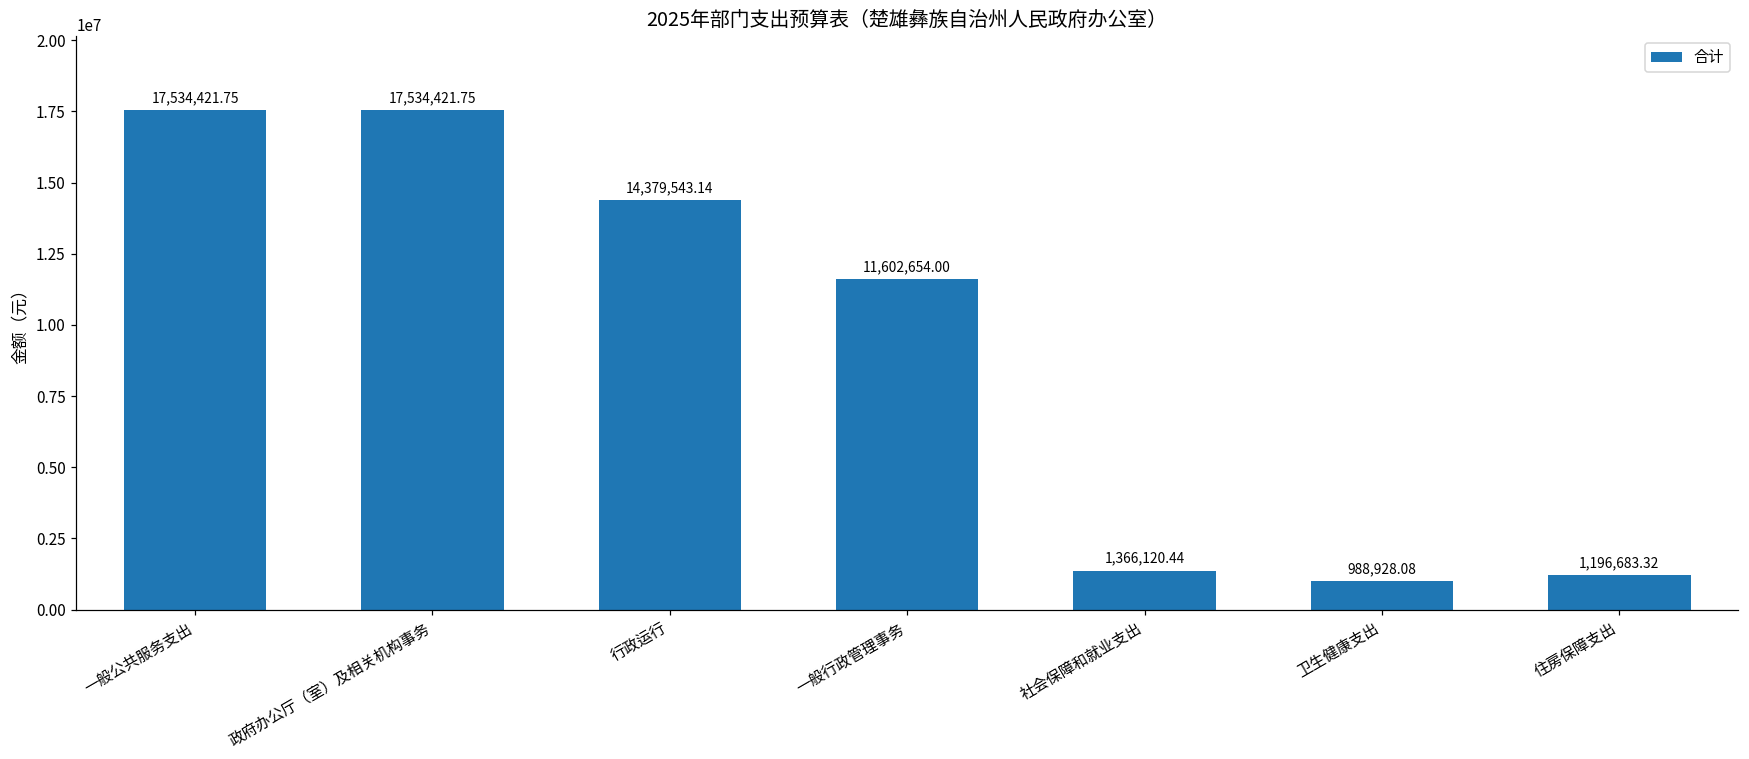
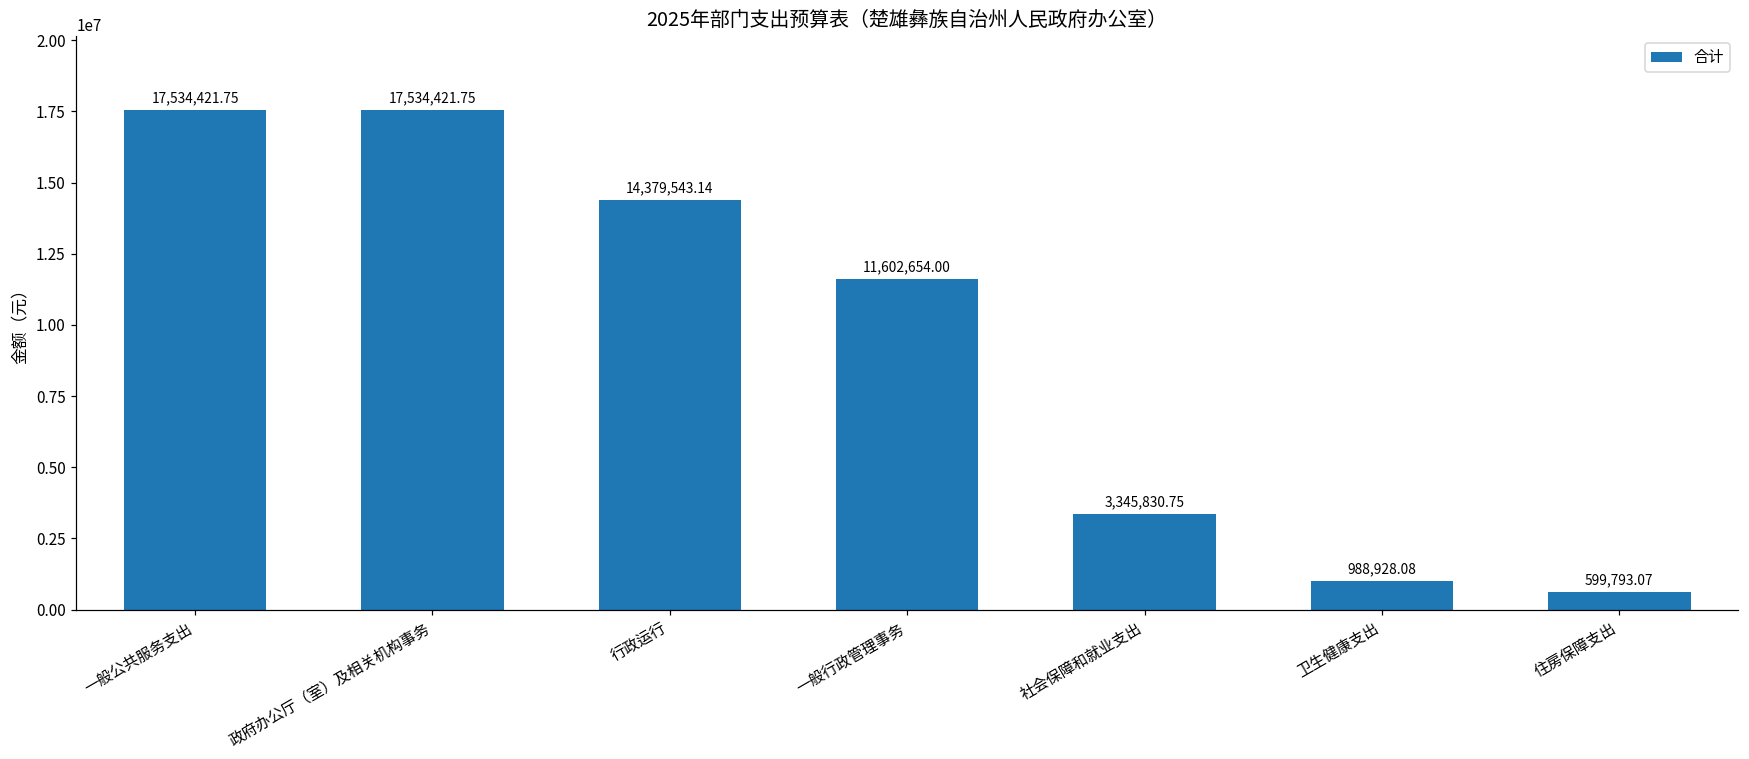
社会保障和就业支出: 1,366,120.44 -> 3,345,830.75
住房保障支出: 1,196,683.32 -> 599,793.07
